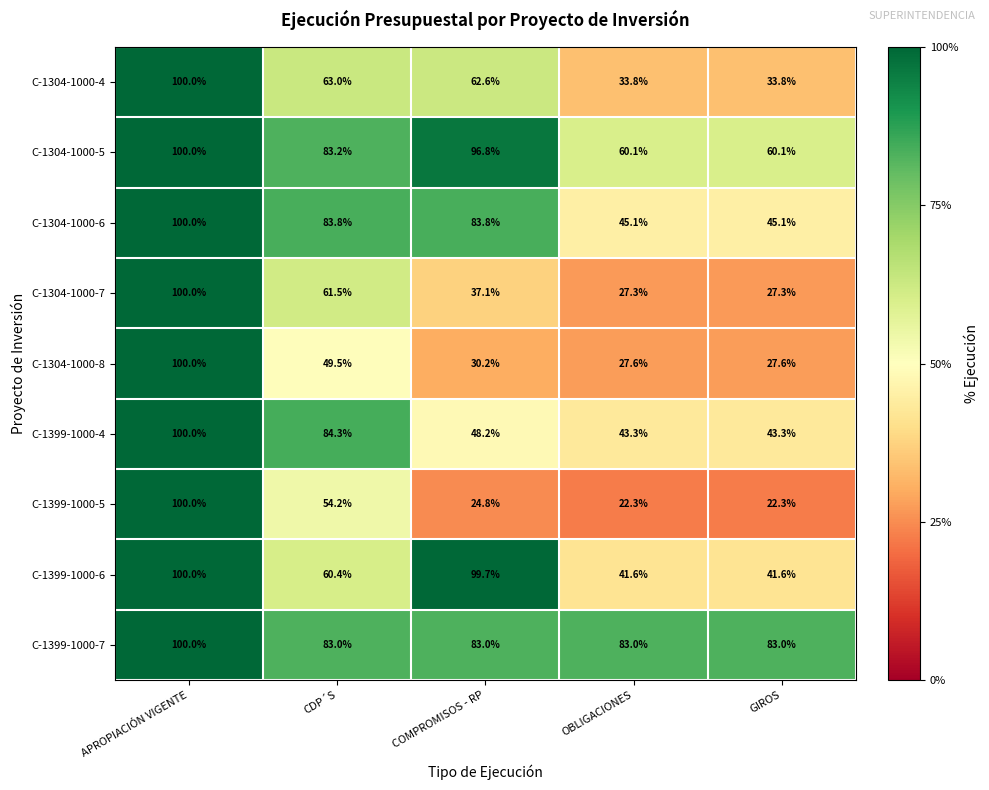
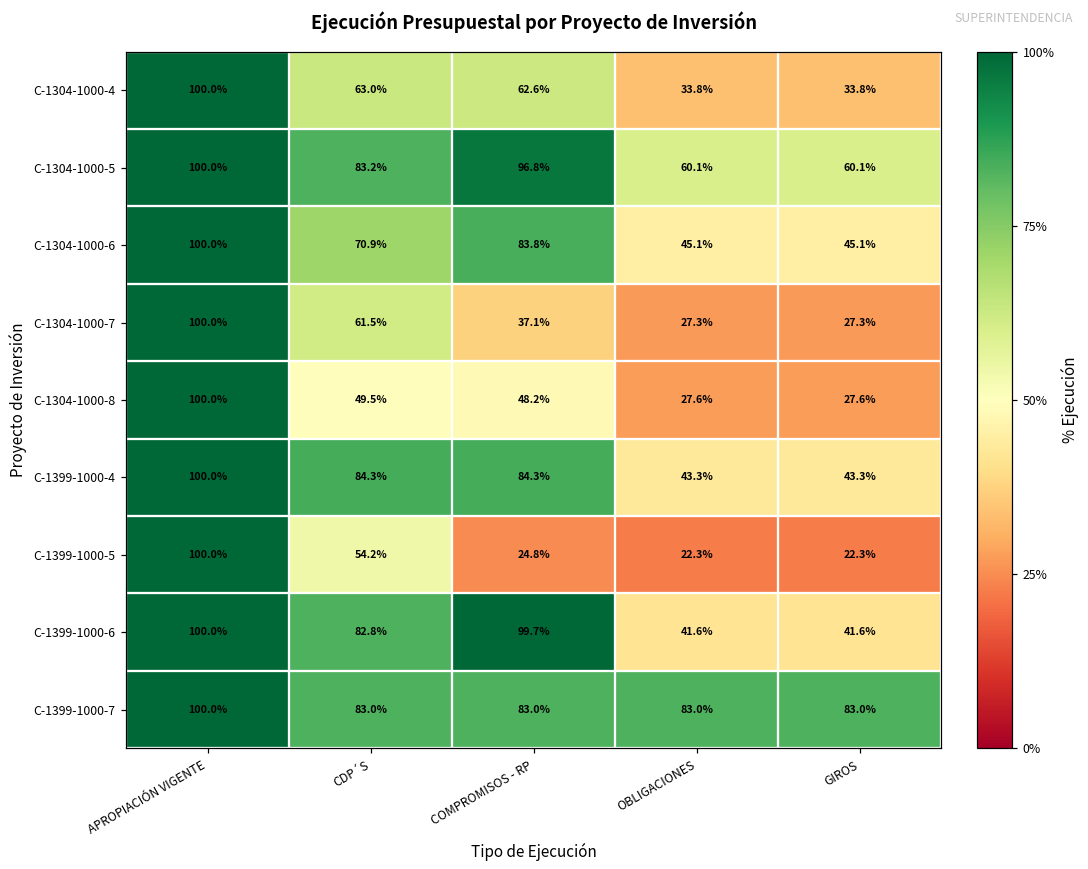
C-1304-1000-6, CDP´S: 83.8% -> 70.9%
C-1304-1000-8, COMPROMISOS - RP: 30.2% -> 48.2%
C-1399-1000-4, COMPROMISOS - RP: 48.2% -> 84.3%
C-1399-1000-6, CDP´S: 60.4% -> 82.8%
